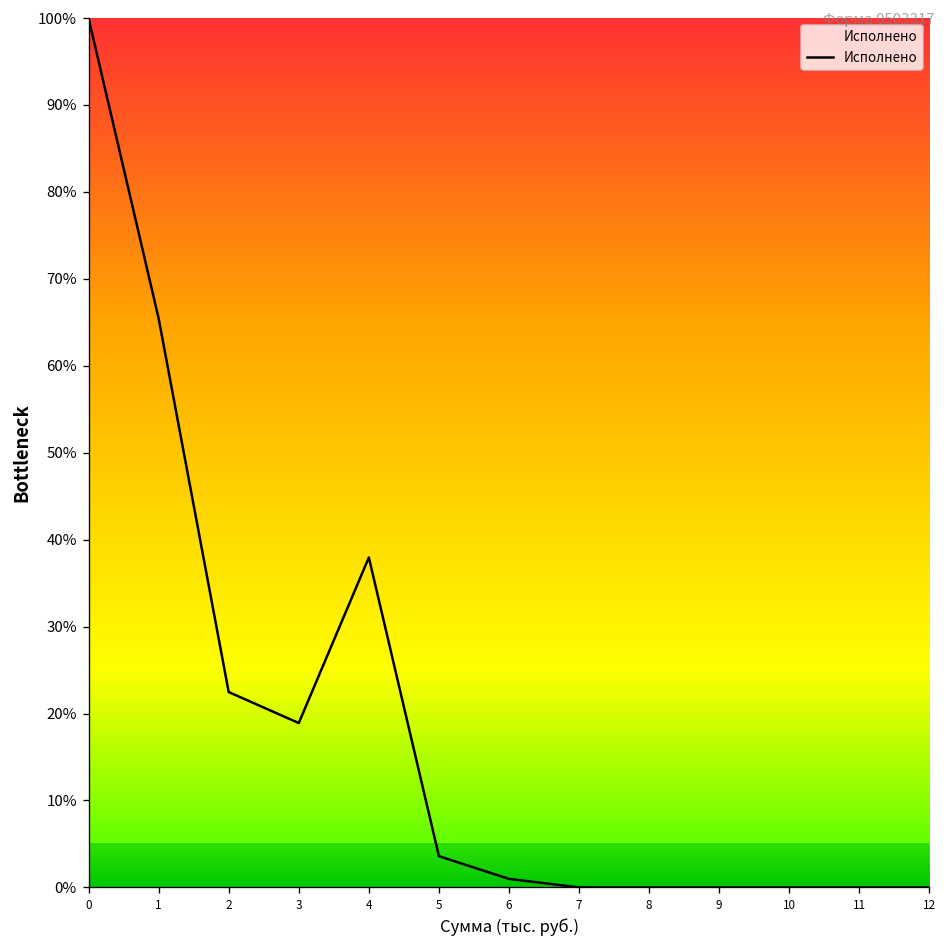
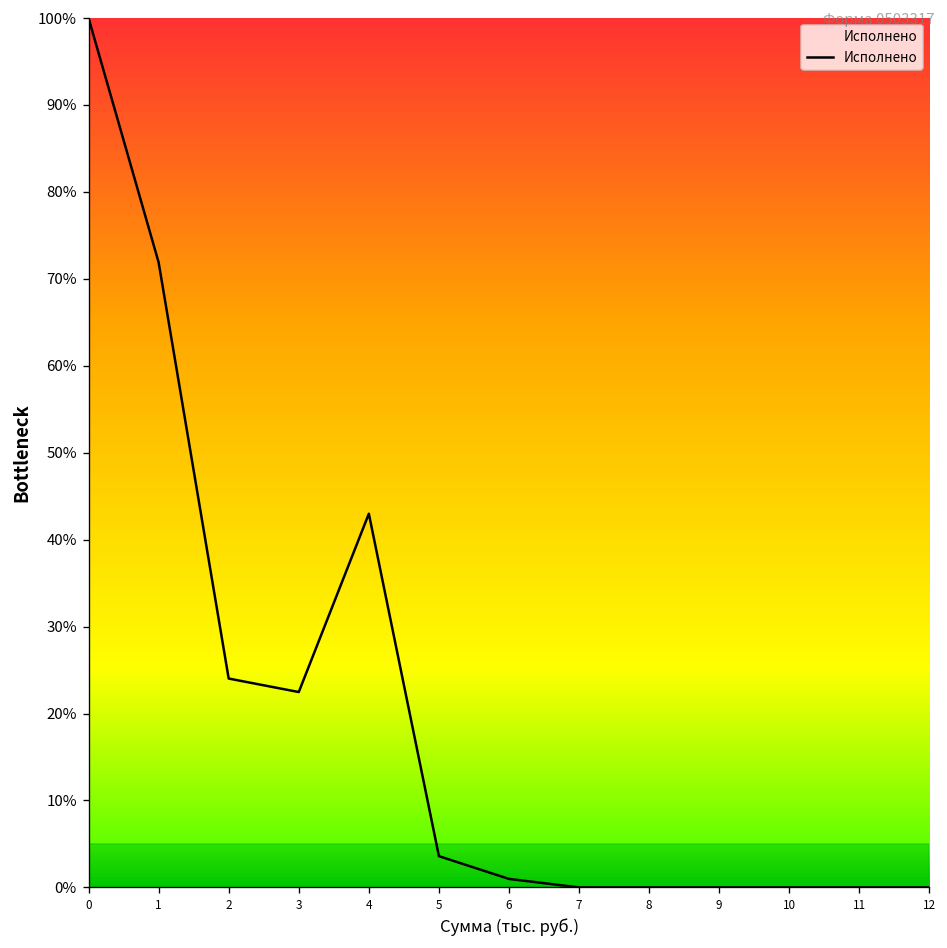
1: 65% -> 72%
2: 22% -> 24%
3: 19% -> 22%
4: 38% -> 43%
